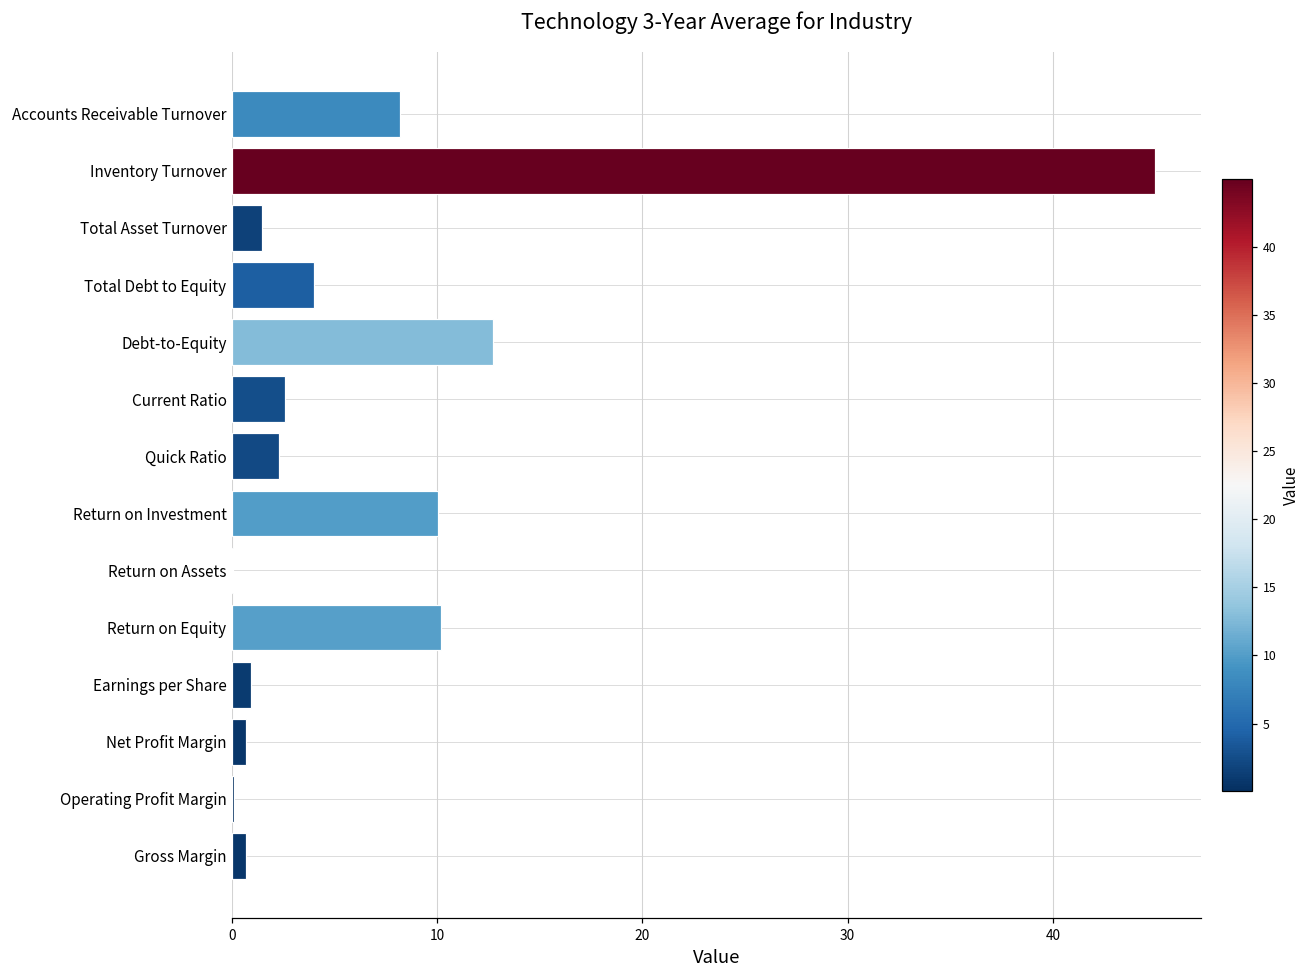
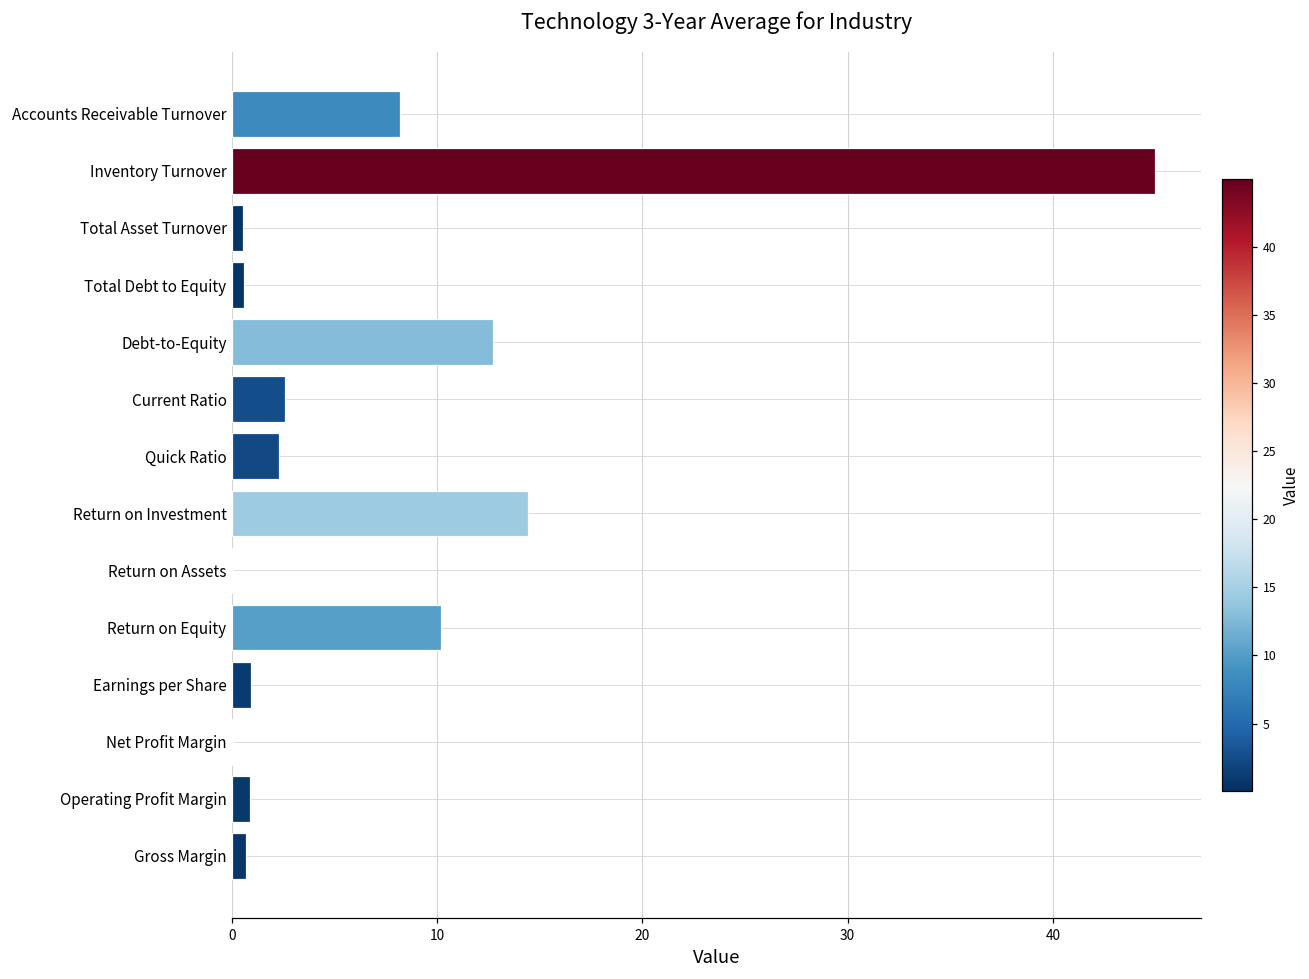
Total Asset Turnover: 1.5 -> 0.6
Total Debt to Equity: 4.0 -> 0.6
Return on Investment: 10.0 -> 14.4
Net Profit Margin: 0.7 -> 0.1
Operating Profit Margin: 0.1 -> 0.9
